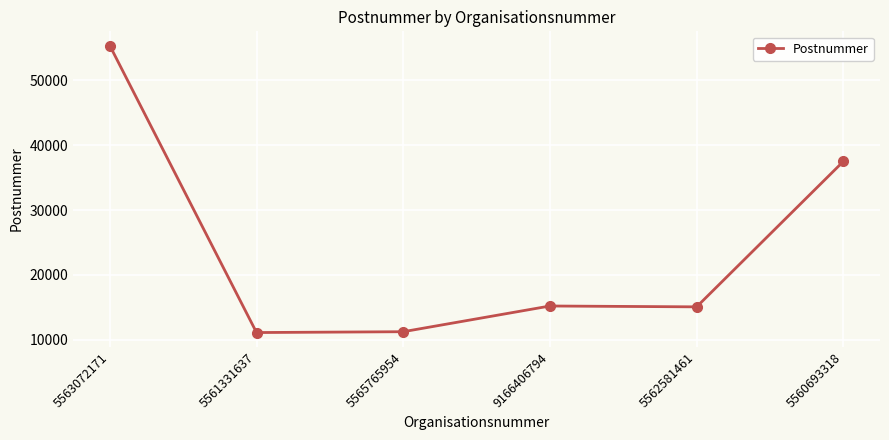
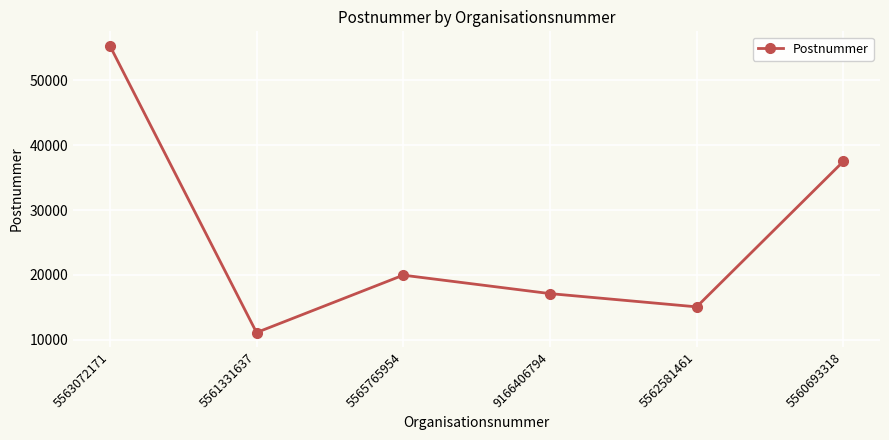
5565765954: 11000 -> 20000
9166406794: 15000 -> 17000
